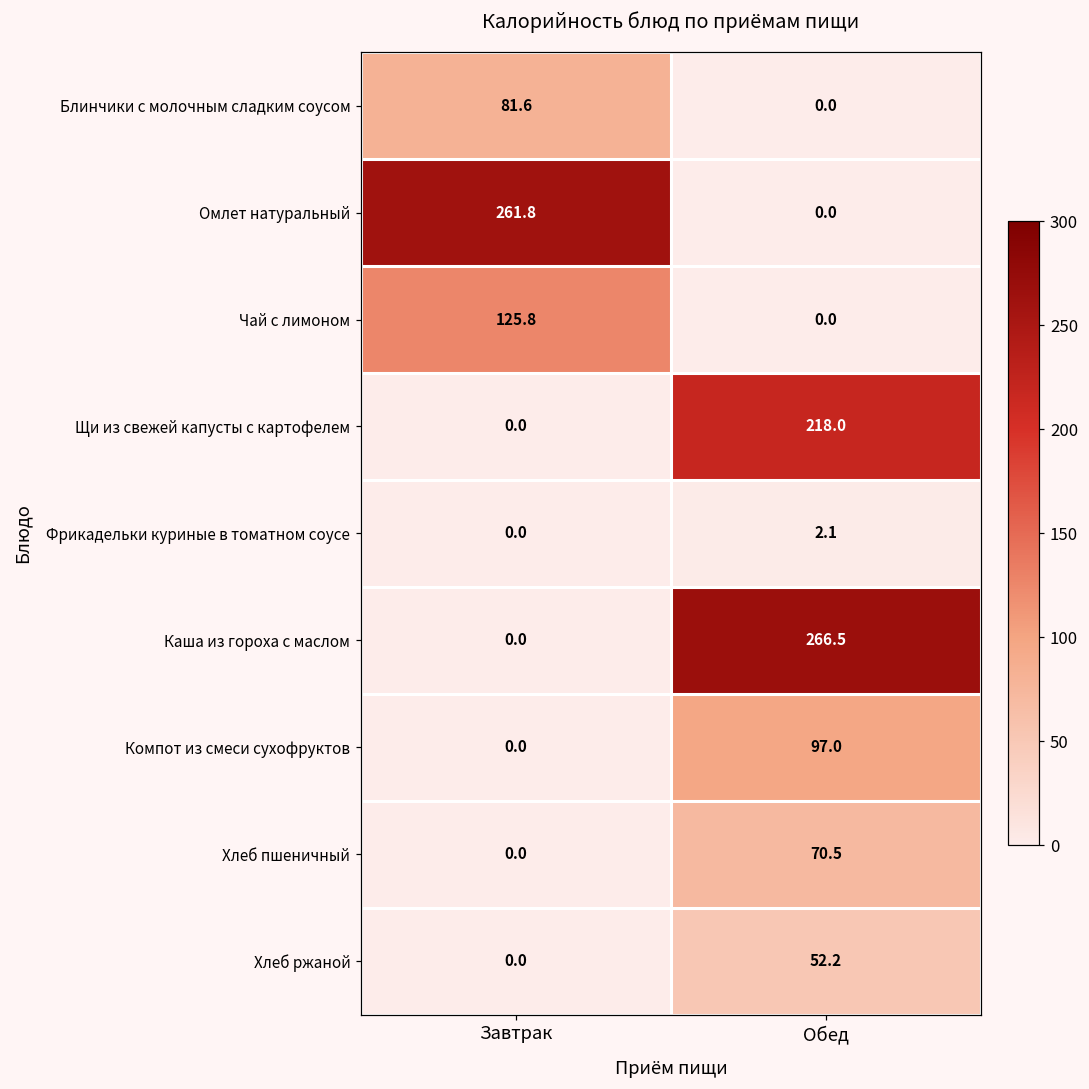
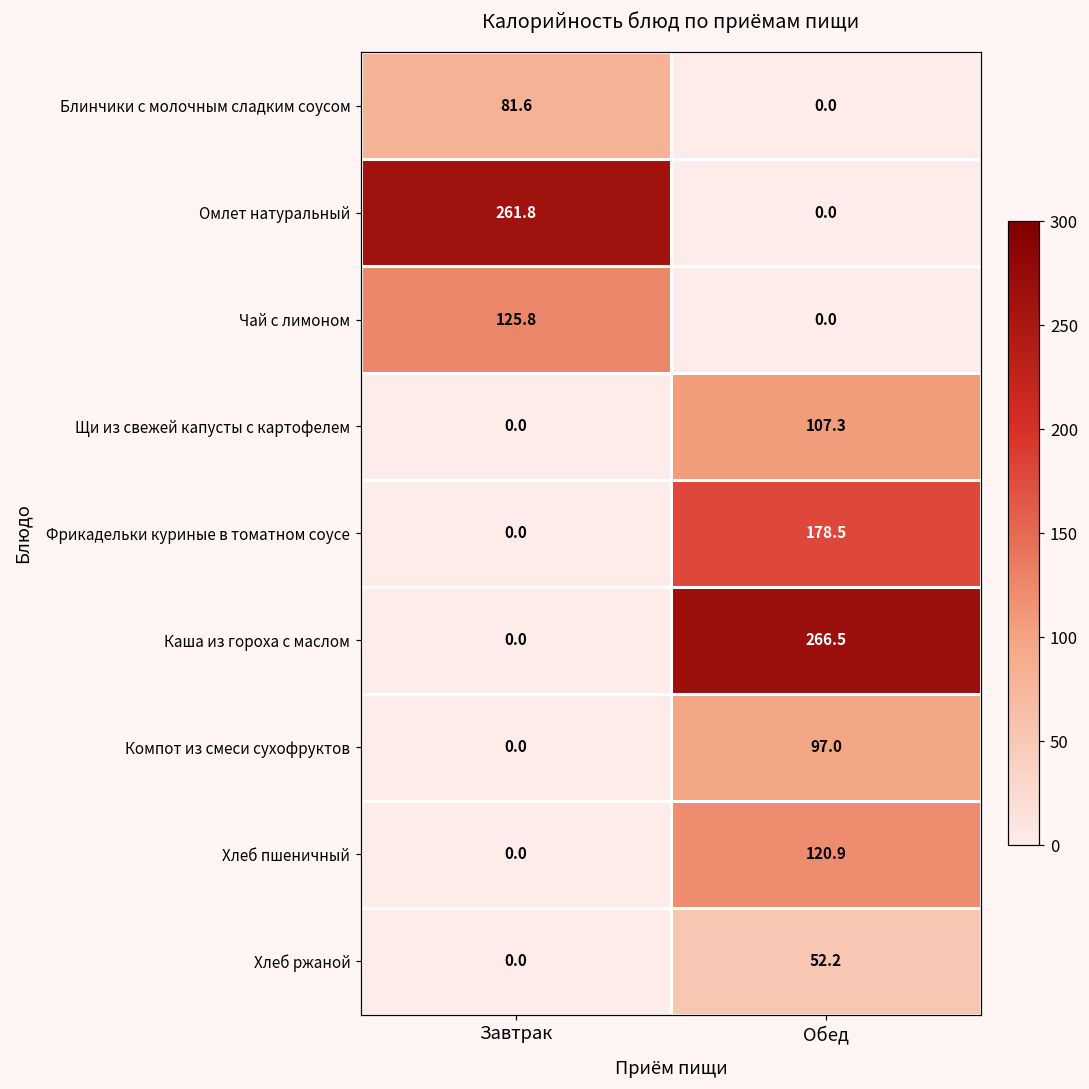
Щи из свежей капусты с картофелем, Обед: 218.0 -> 107.3
Фрикадельки куриные в томатном соусе, Обед: 2.1 -> 178.5
Хлеб пшеничный, Обед: 70.5 -> 120.9
